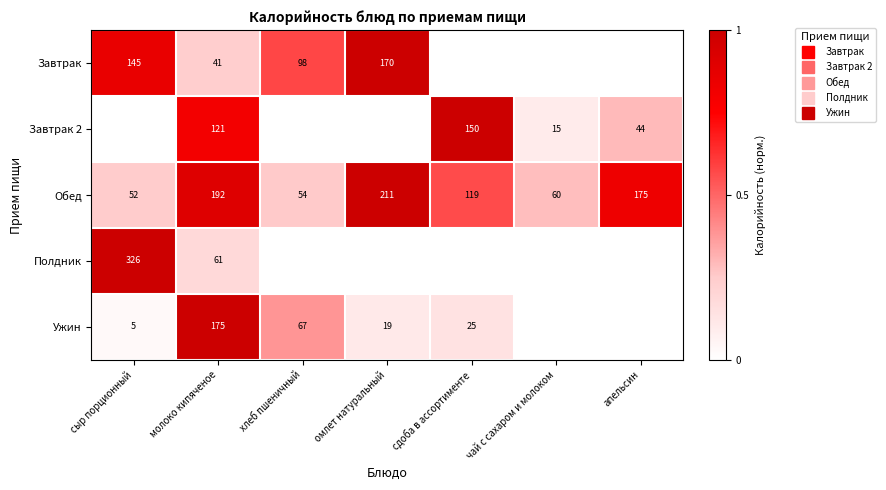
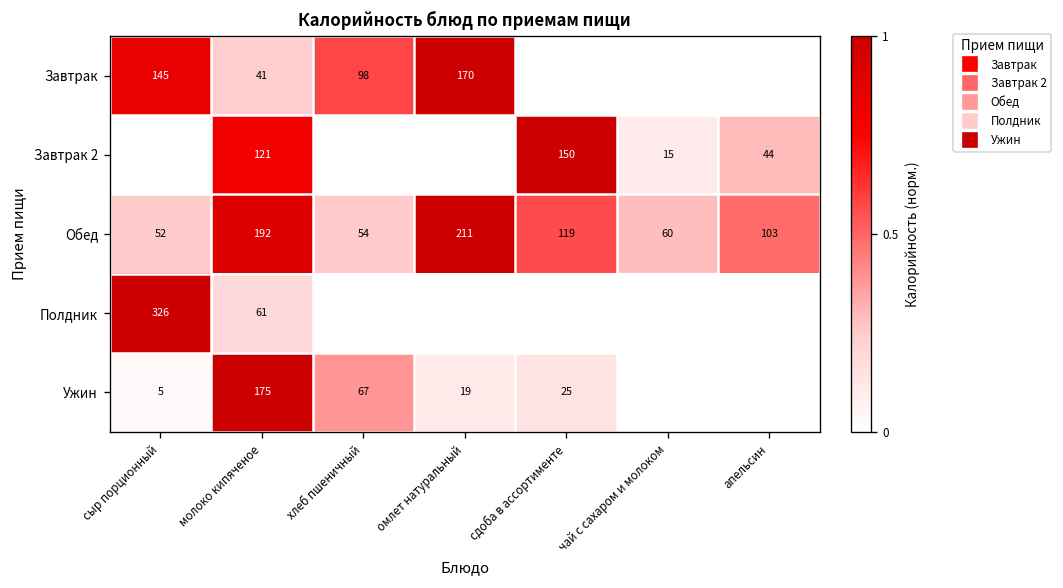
Обед, апельсин: 175 -> 103
